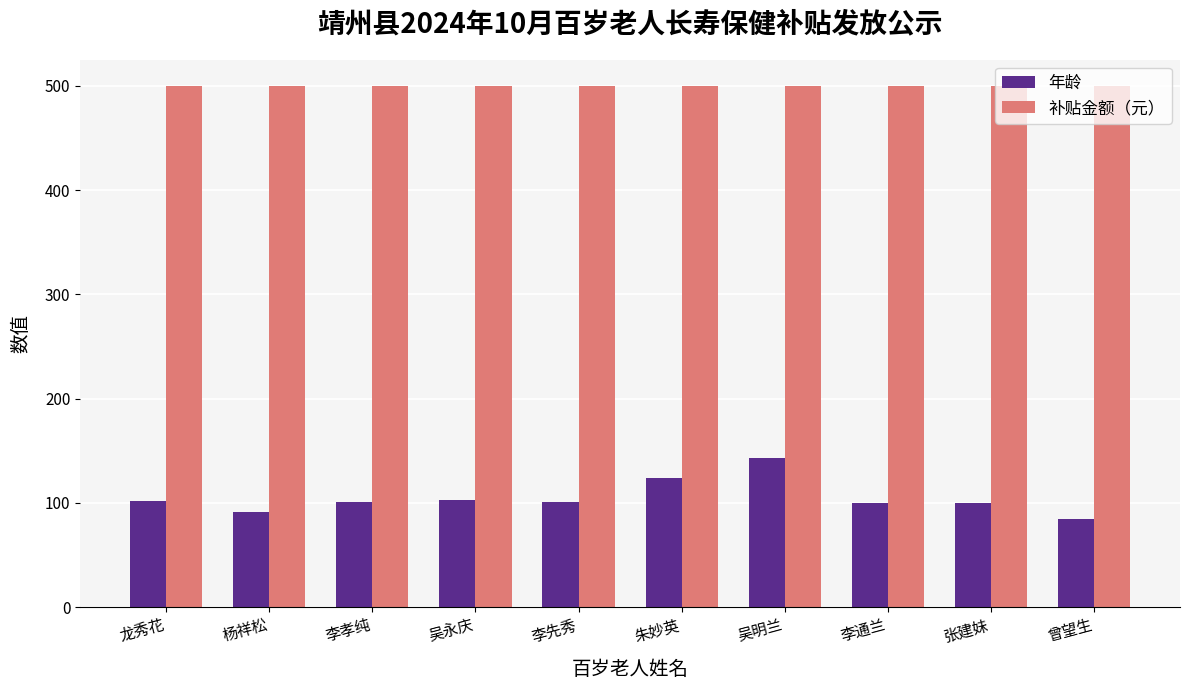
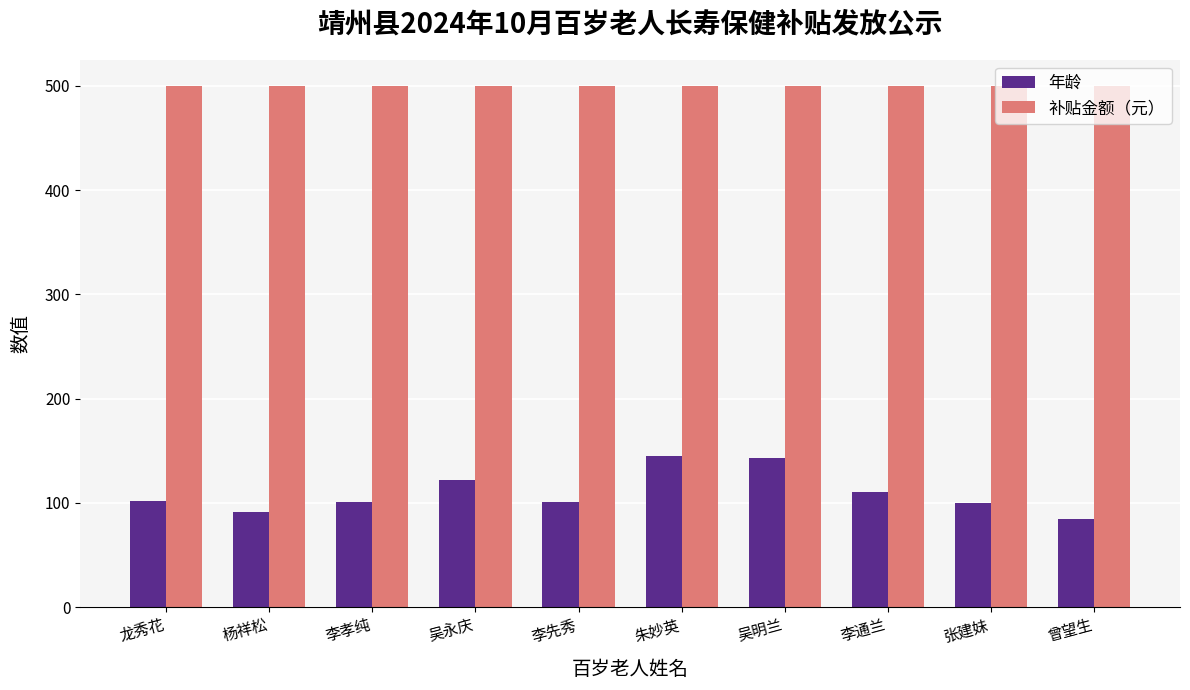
年龄, 吴永庆: 103 -> 122
年龄, 朱妙英: 124 -> 145
年龄, 李通兰: 100 -> 110
